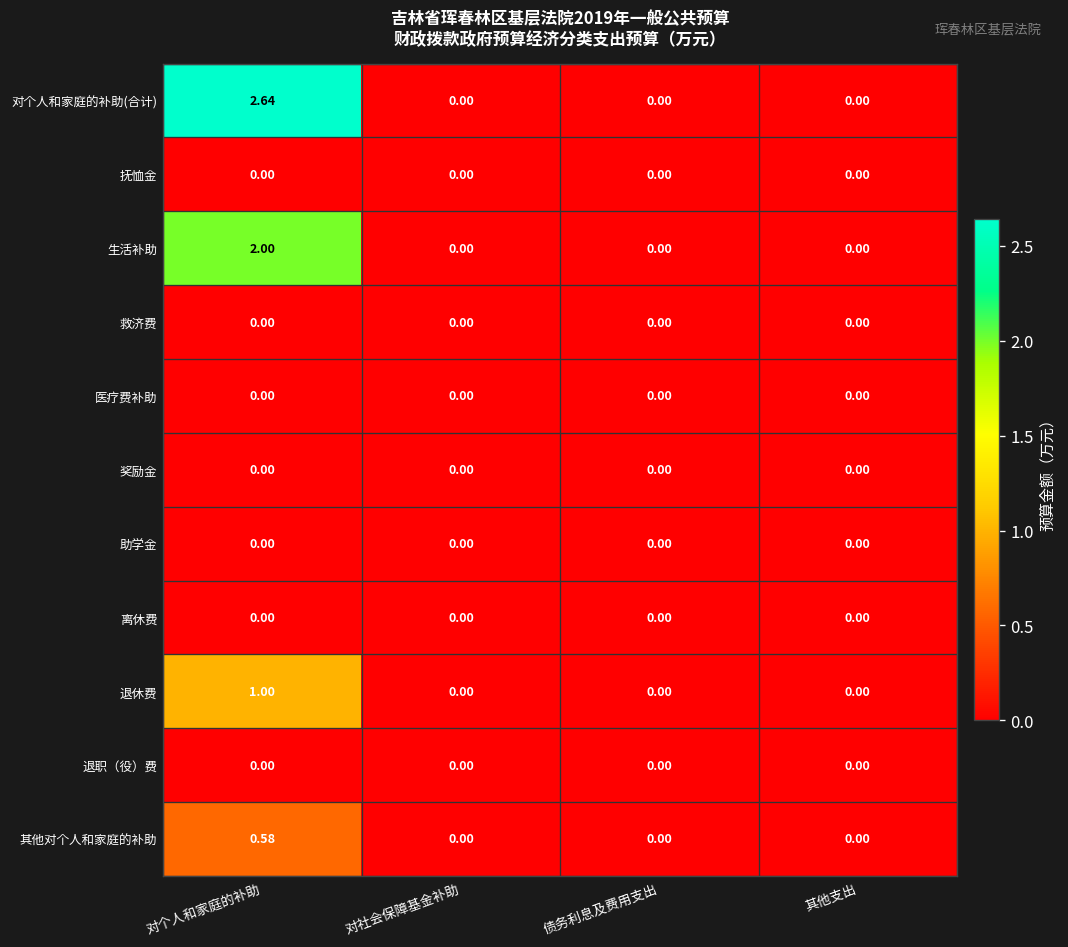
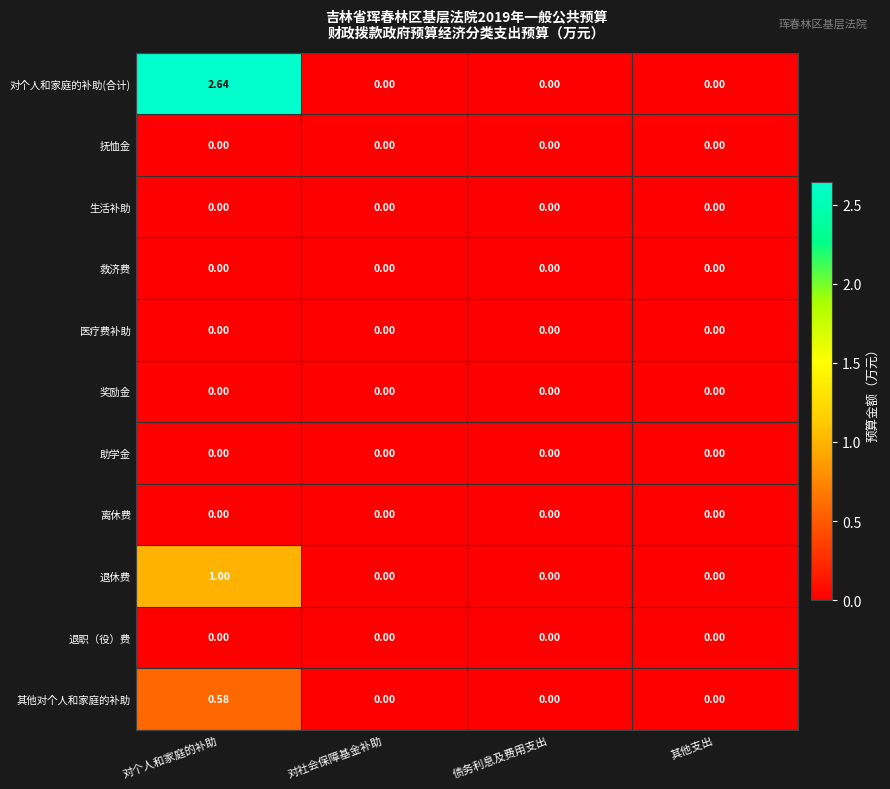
生活补助, 对个人和家庭的补助: 2.00 -> 0.00
